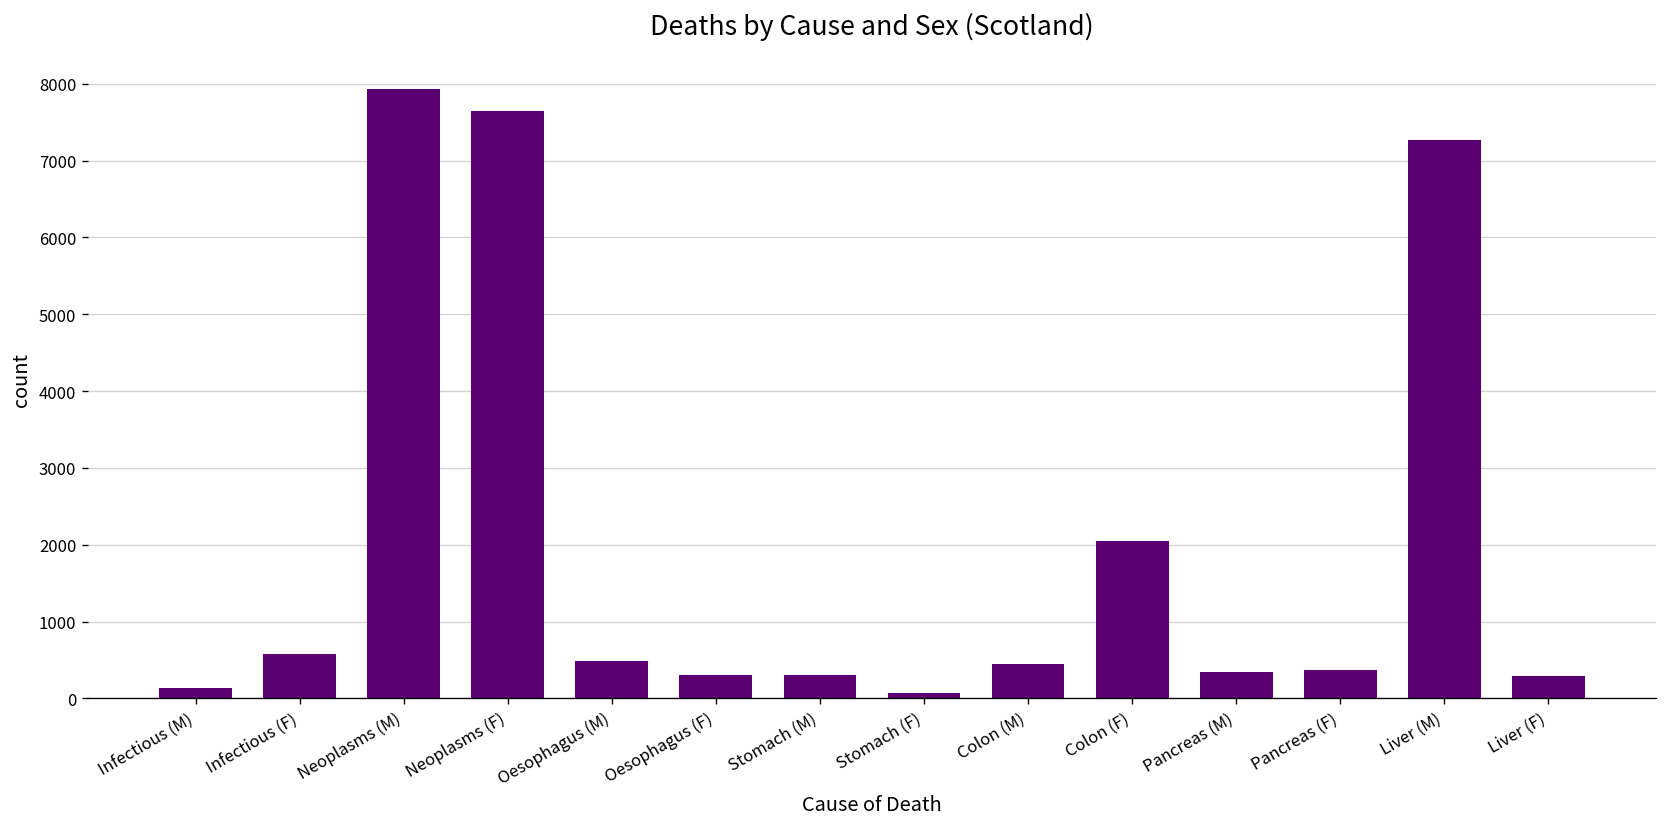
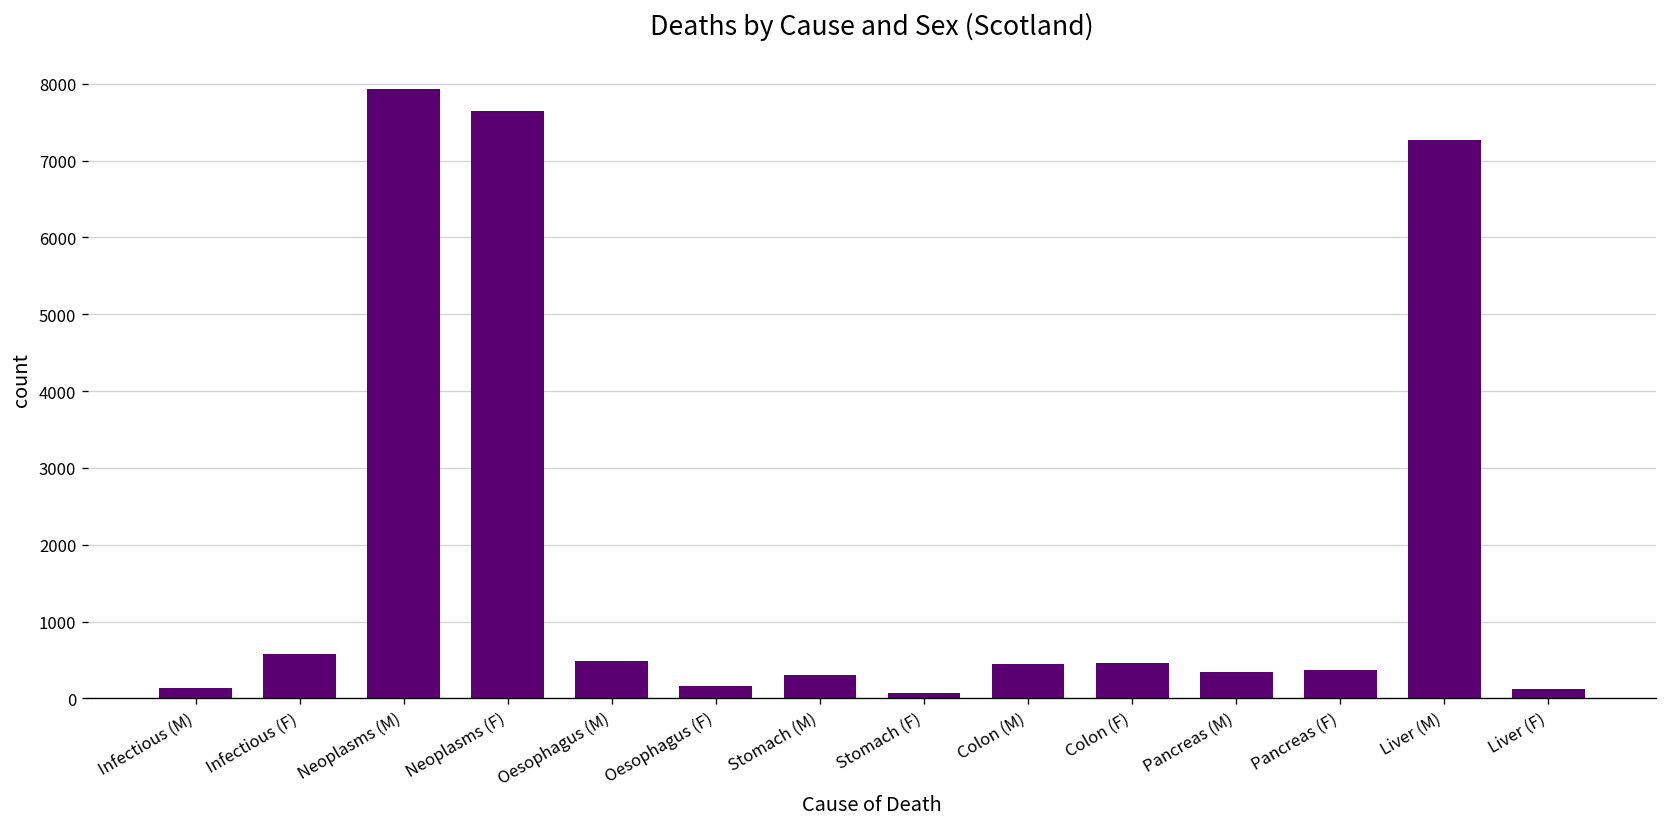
Oesophagus (F): 300 -> 200
Colon (F): 2100 -> 500
Liver (F): 300 -> 100
